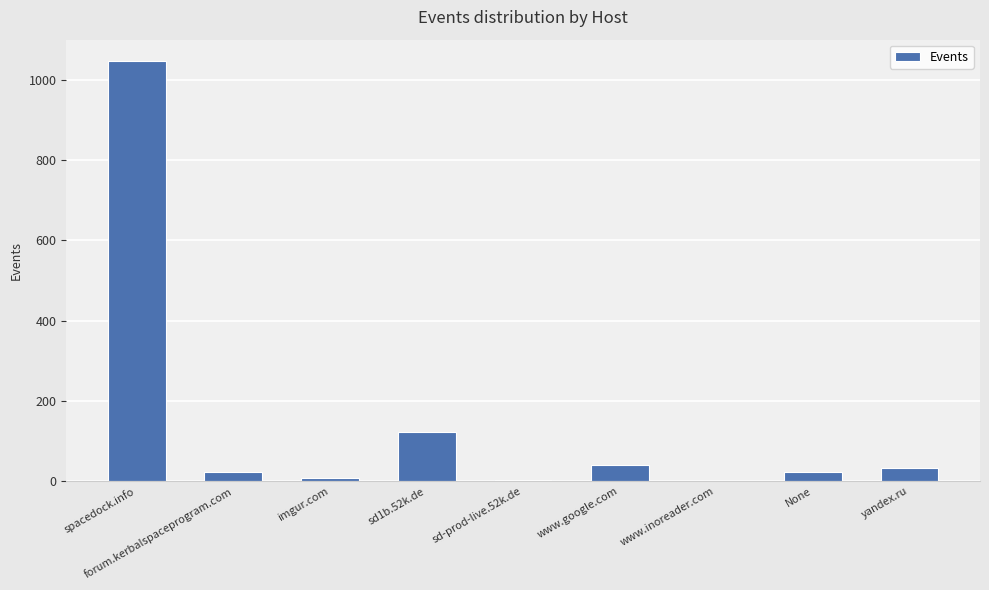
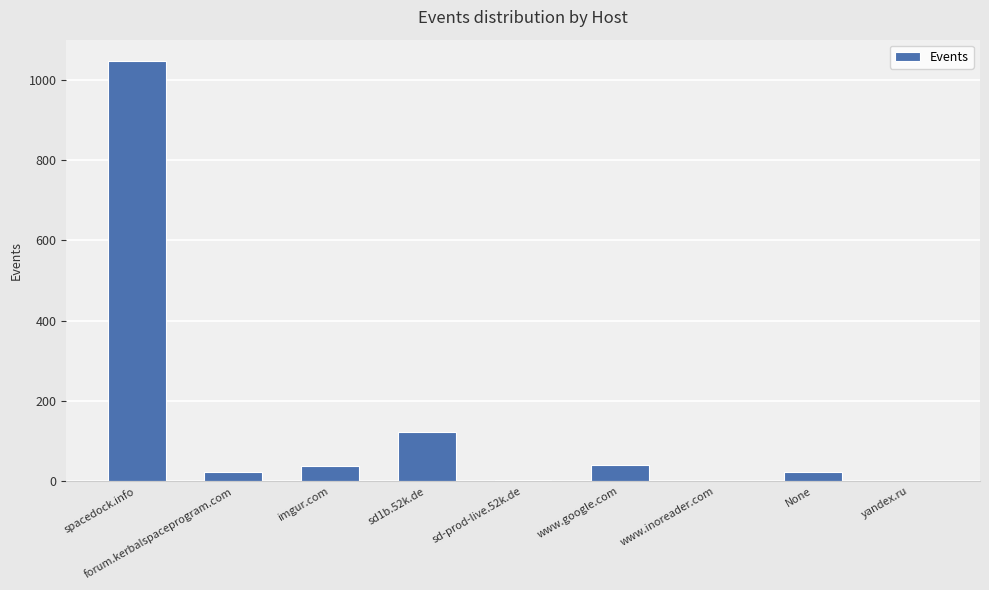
imgur.com: 10 -> 40
yandex.ru: 30 -> 0
